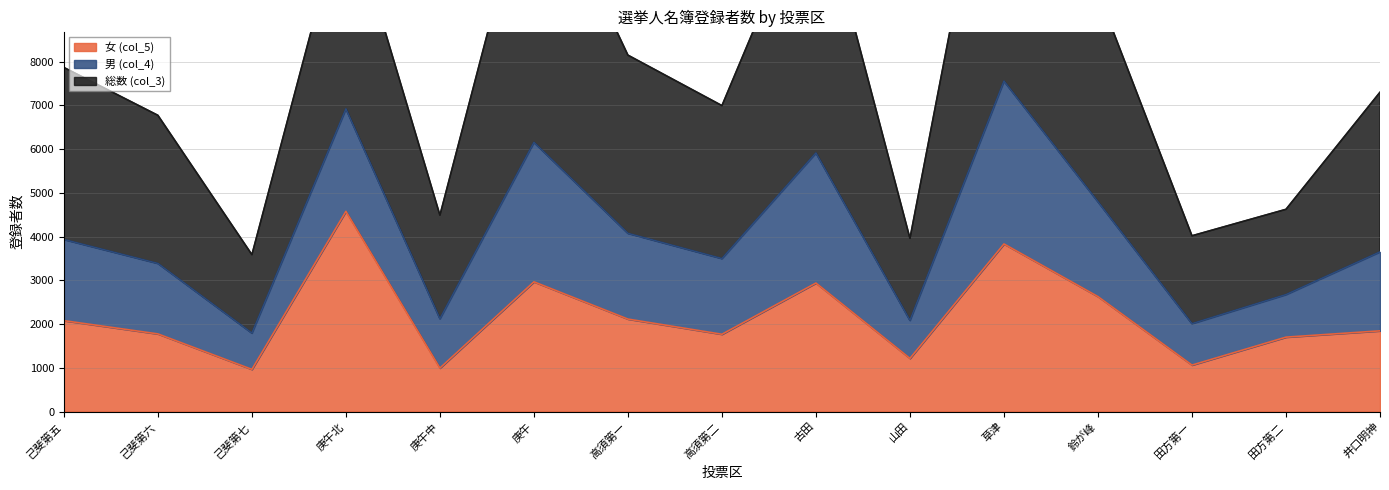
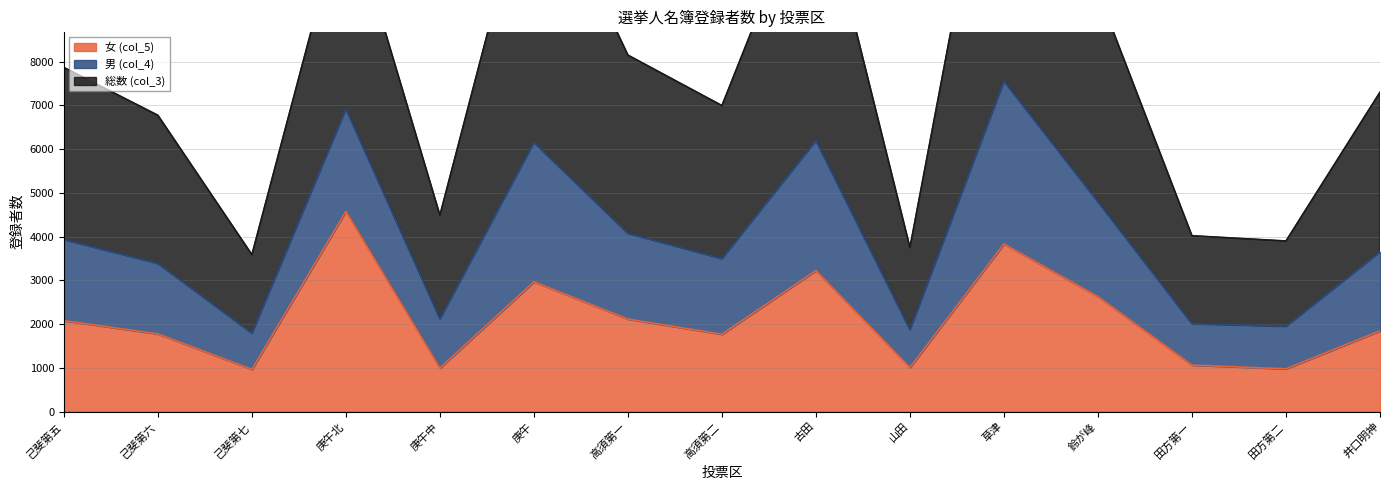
女 (col_5), 古田: 2900 -> 3200
女 (col_5), 山田: 1200 -> 1000
女 (col_5), 田方第二: 1700 -> 1000
